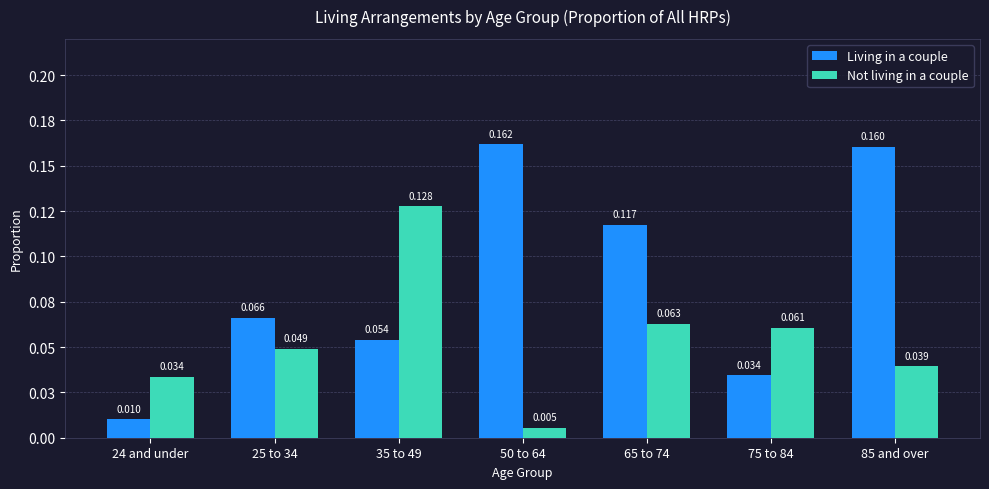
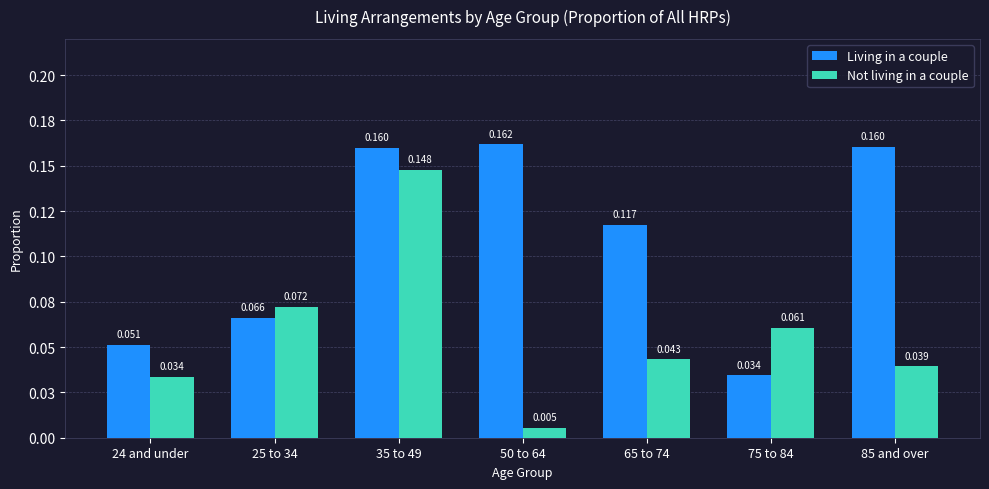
Living in a couple, 24 and under: 0.010 -> 0.051
Not living in a couple, 25 to 34: 0.049 -> 0.072
Living in a couple, 35 to 49: 0.054 -> 0.160
Not living in a couple, 35 to 49: 0.128 -> 0.148
Not living in a couple, 65 to 74: 0.063 -> 0.043
